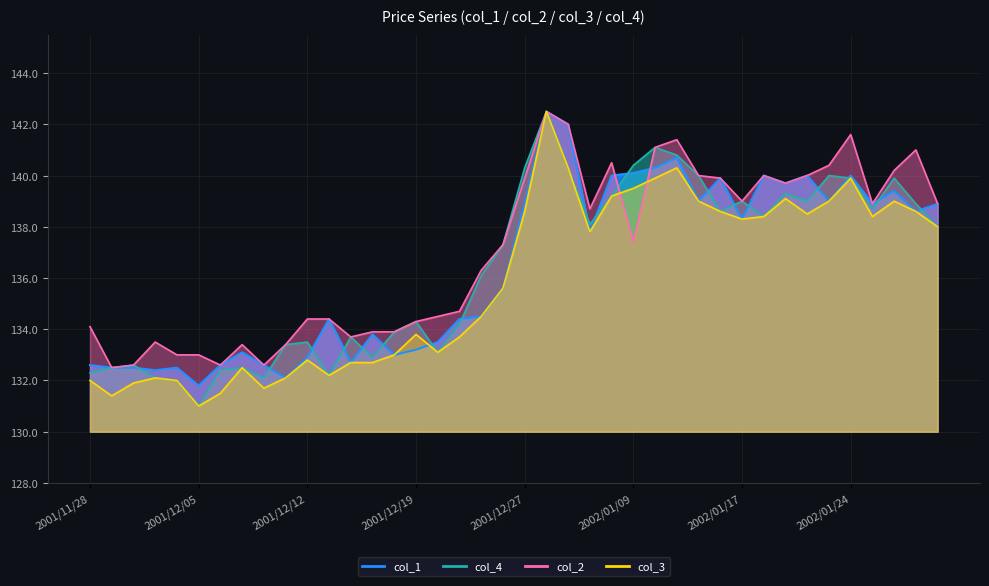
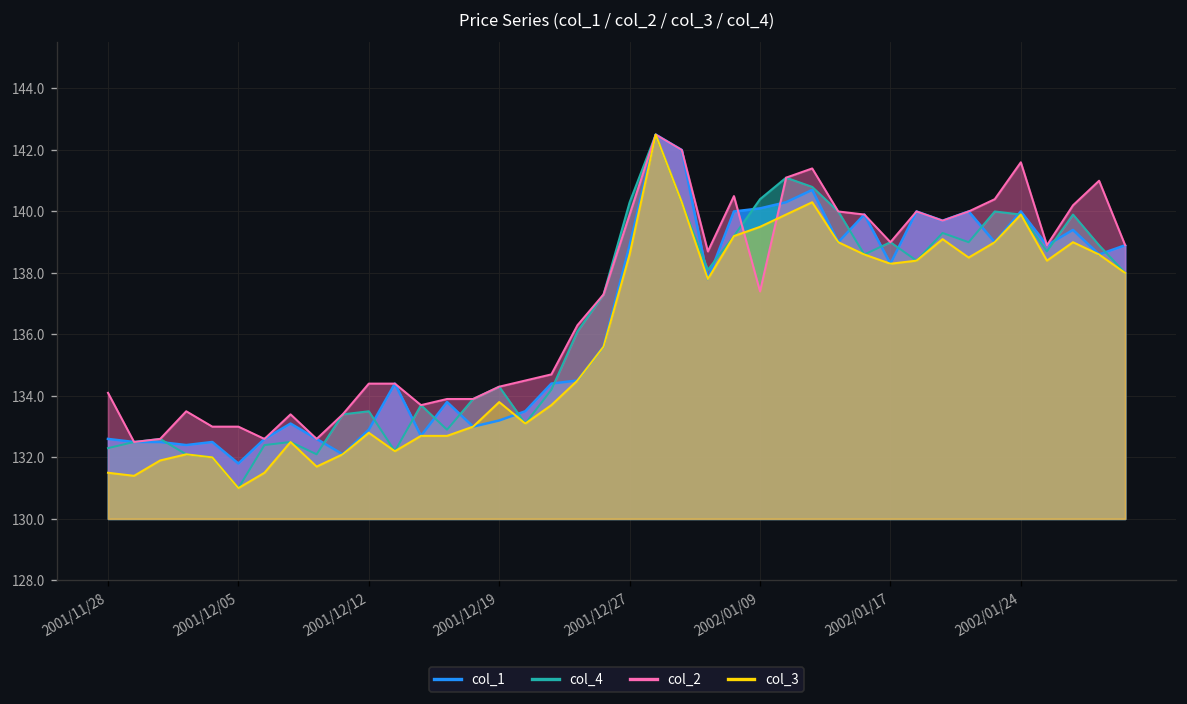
col_3, 2001/11/28: 132.0 -> 131.5
